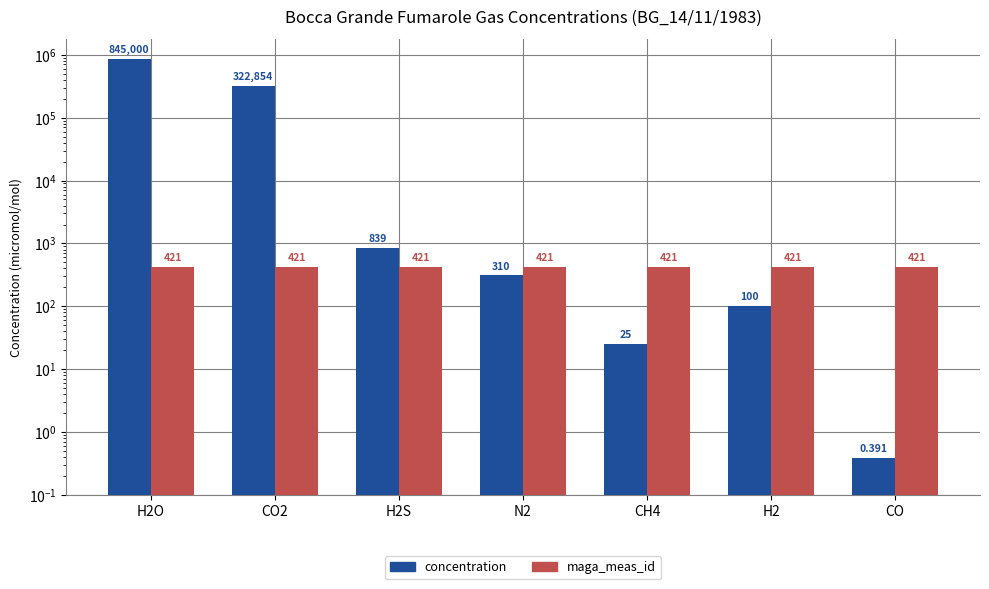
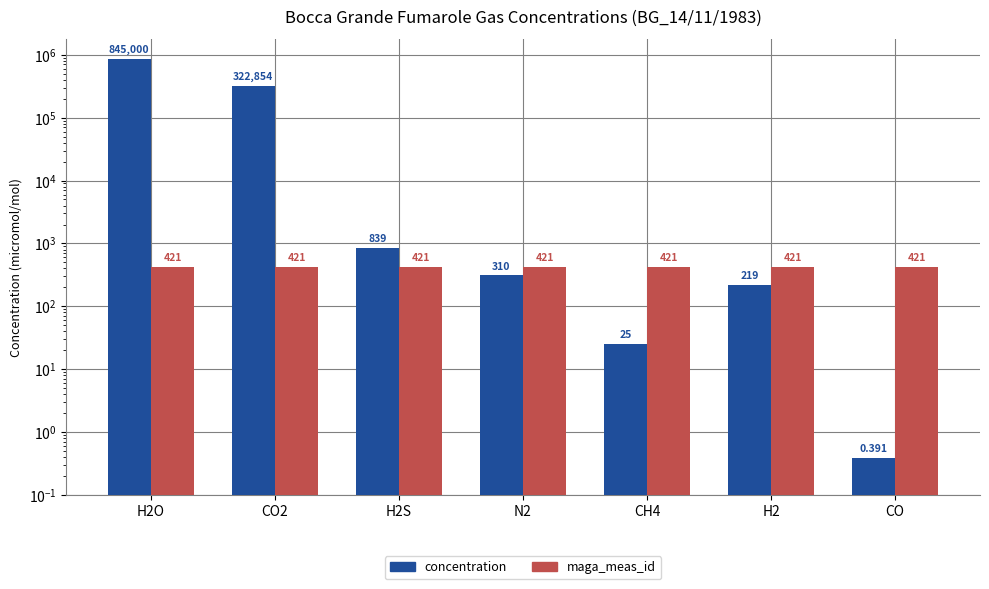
concentration, H2: 100 -> 219
